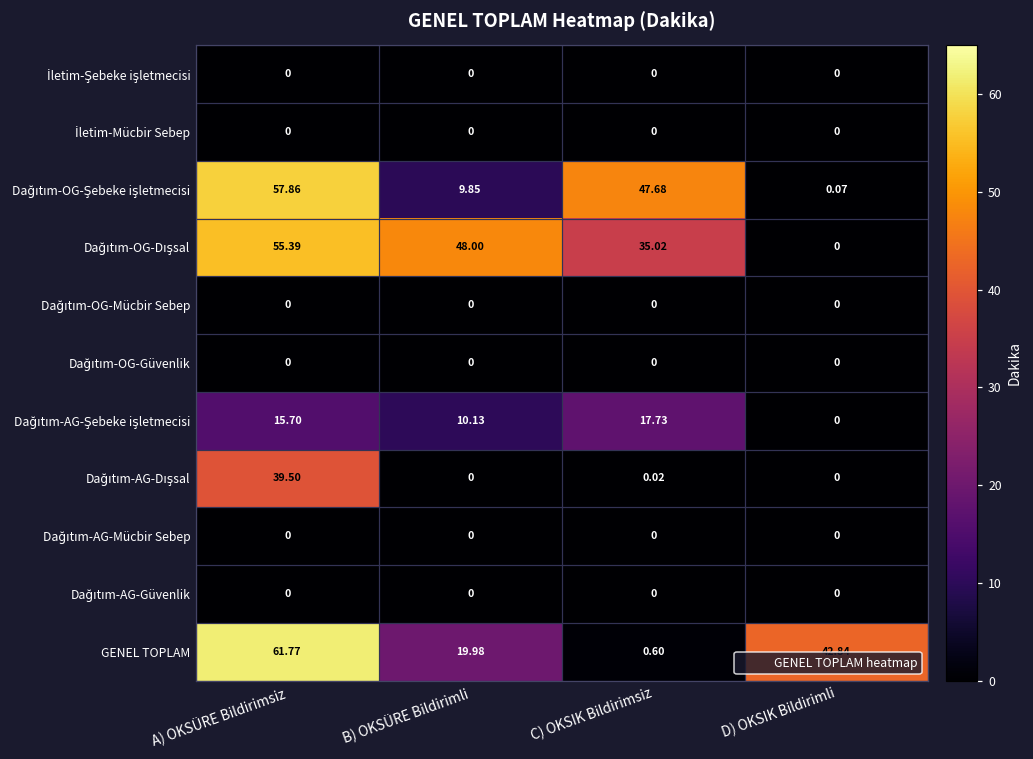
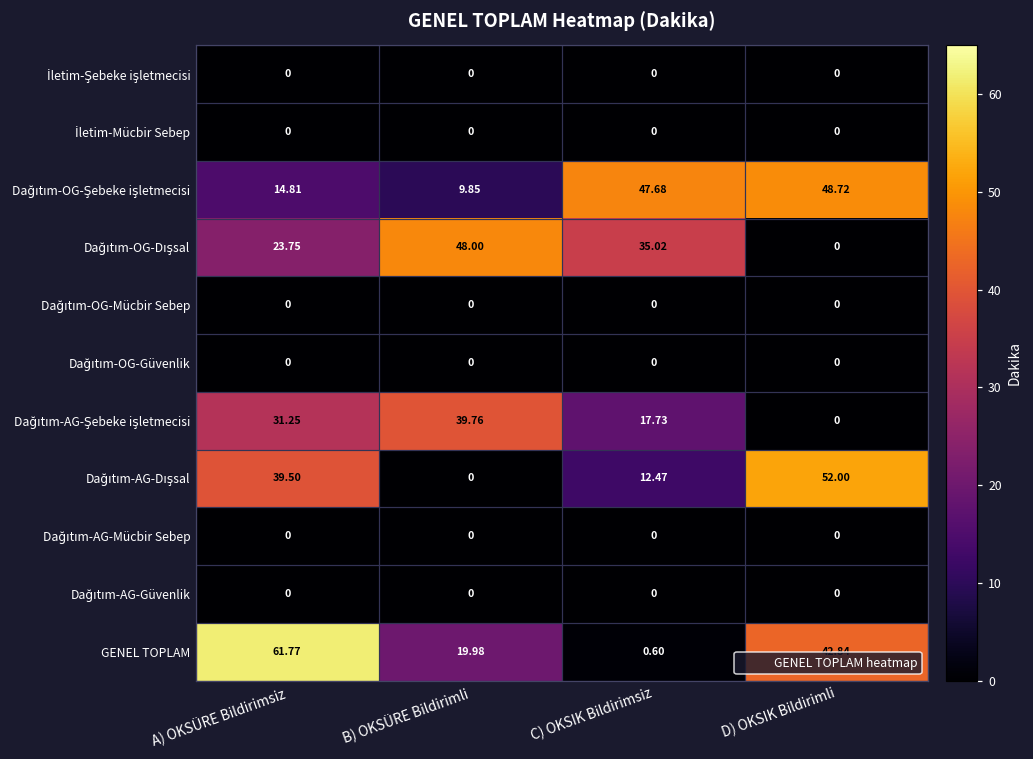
Dağıtım-OG-Şebeke işletmecisi, A) OKSÜRE Bildirimsiz: 57.86 -> 14.81
Dağıtım-OG-Şebeke işletmecisi, D) OKSIK Bildirimli: 0.07 -> 48.72
Dağıtım-OG-Dışsal, A) OKSÜRE Bildirimsiz: 55.39 -> 23.75
Dağıtım-AG-Şebeke işletmecisi, A) OKSÜRE Bildirimsiz: 15.70 -> 31.25
Dağıtım-AG-Şebeke işletmecisi, B) OKSÜRE Bildirimli: 10.13 -> 39.76
Dağıtım-AG-Dışsal, C) OKSIK Bildirimsiz: 0.02 -> 12.47
Dağıtım-AG-Dışsal, D) OKSIK Bildirimli: 0 -> 52.00
